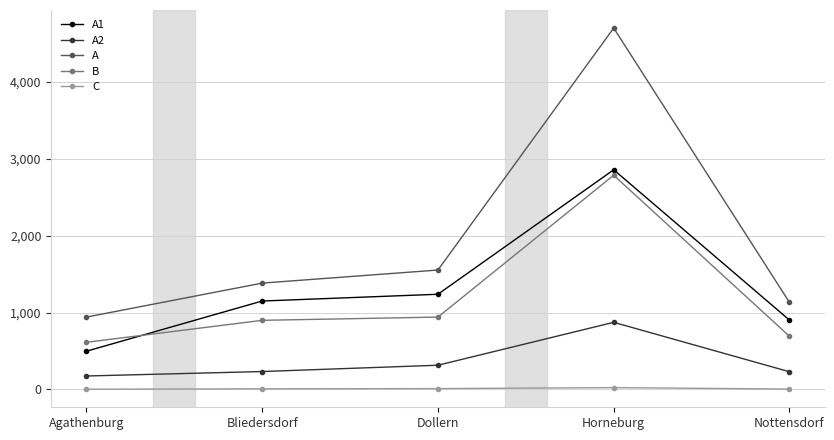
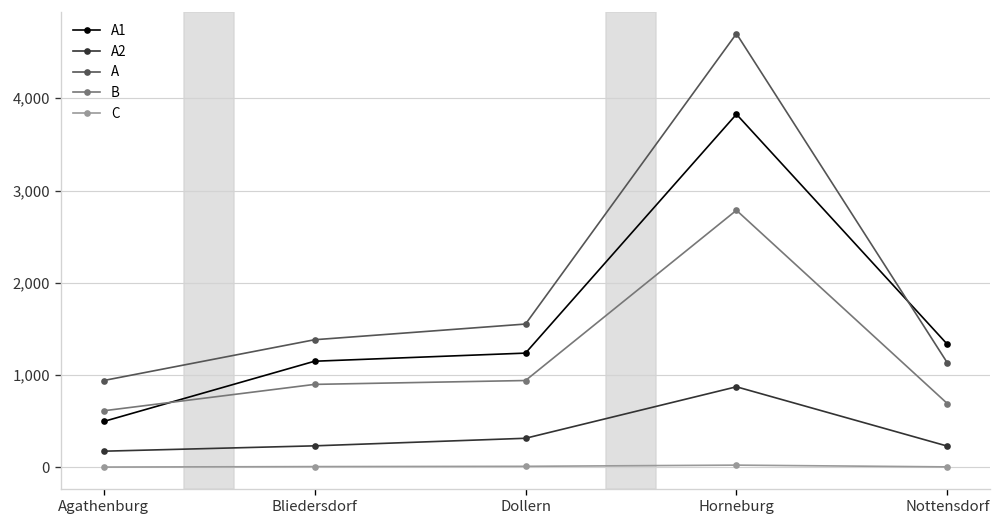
A1, Horneburg: 2,900 -> 3,800
A1, Nottensdorf: 900 -> 1,300
